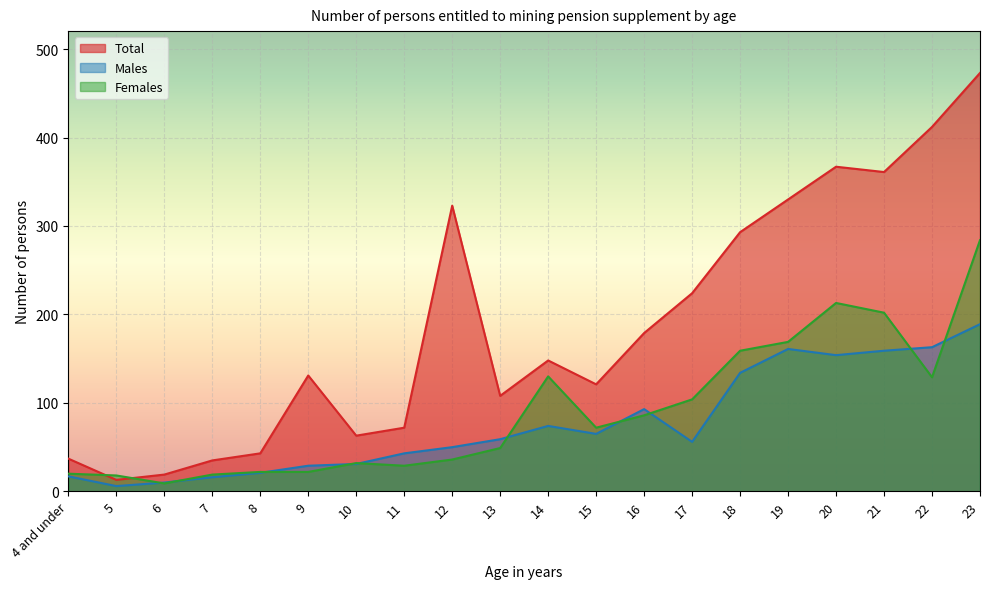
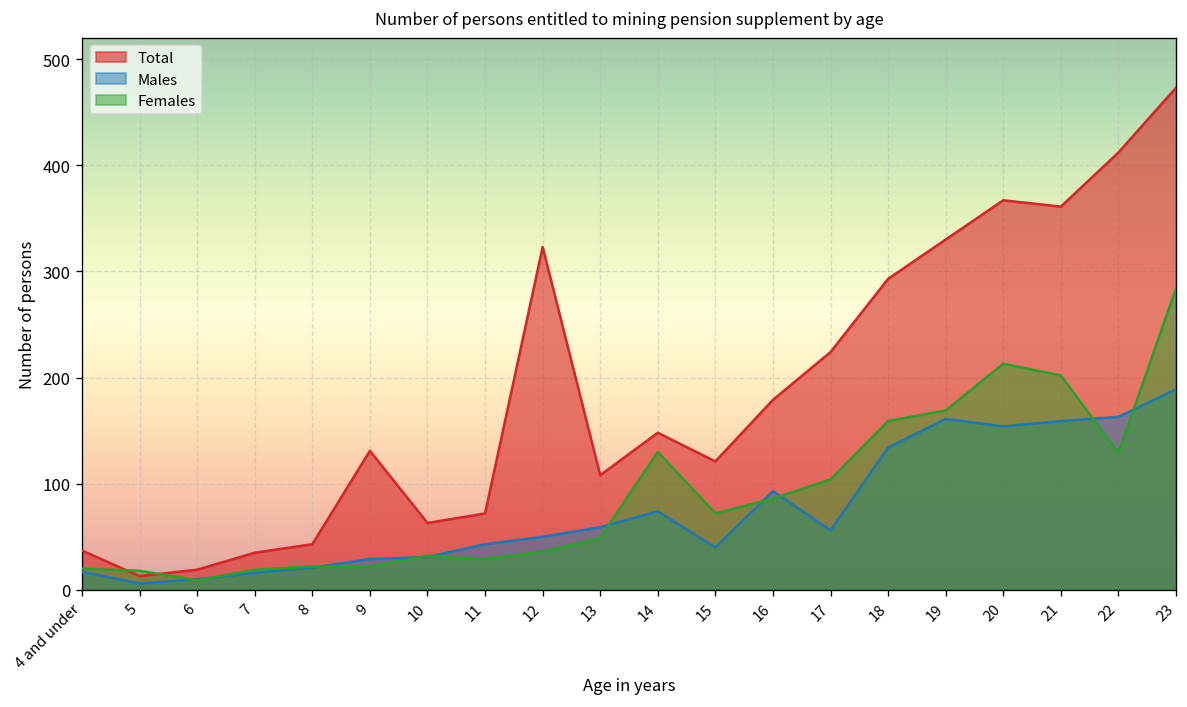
Males, 15: 70 -> 40
